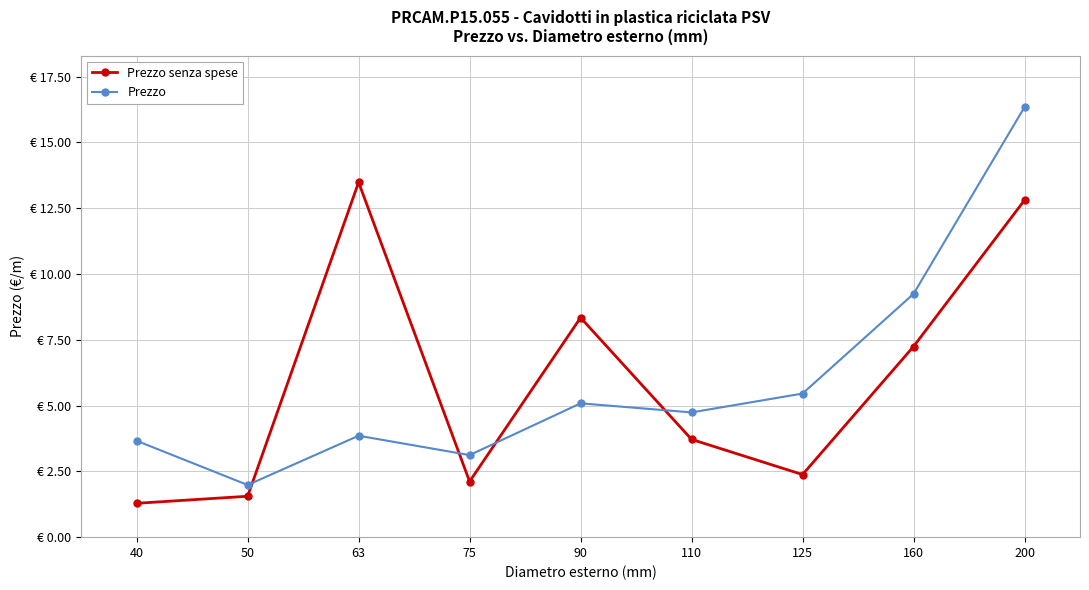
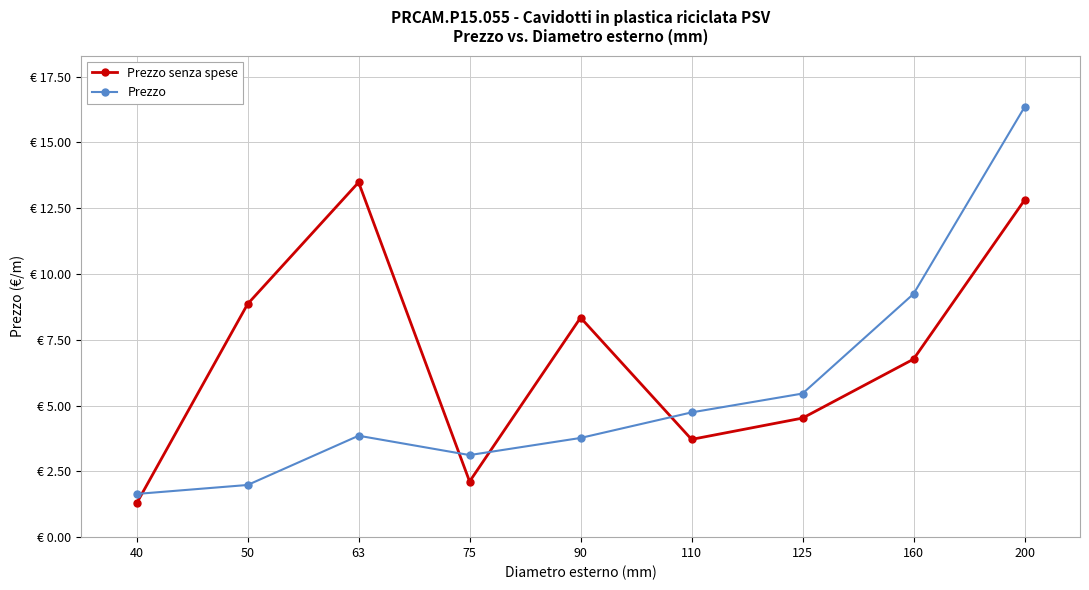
Prezzo, 40: € 3.7 -> € 1.6
Prezzo senza spese, 50: € 1.6 -> € 8.9
Prezzo, 90: € 5.1 -> € 3.8
Prezzo senza spese, 125: € 2.4 -> € 4.5
Prezzo senza spese, 160: € 7.2 -> € 6.8
